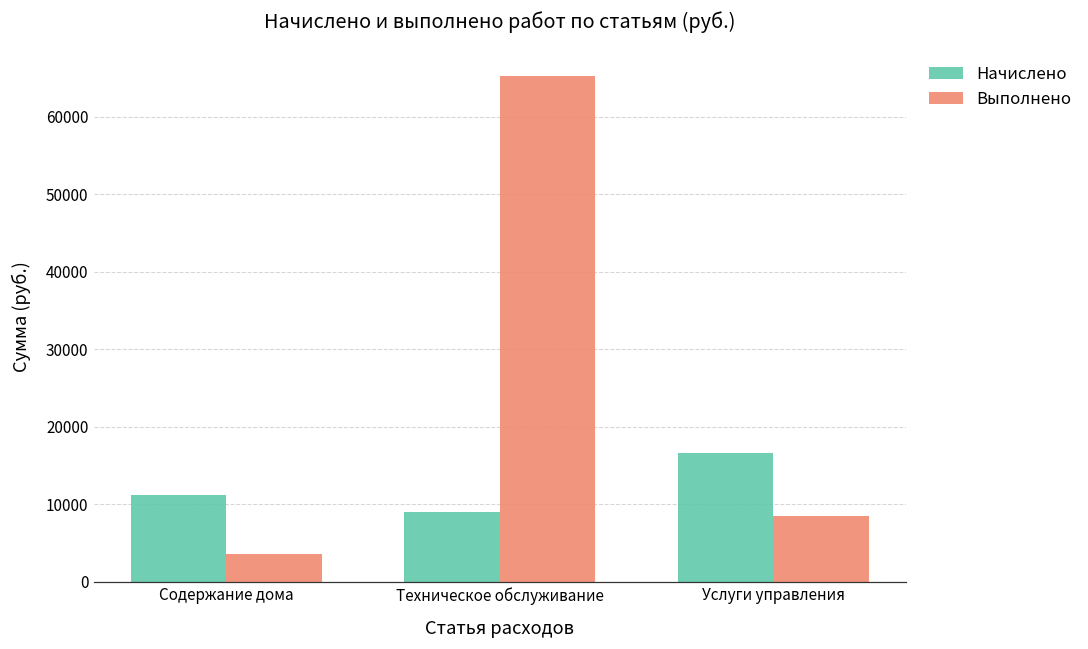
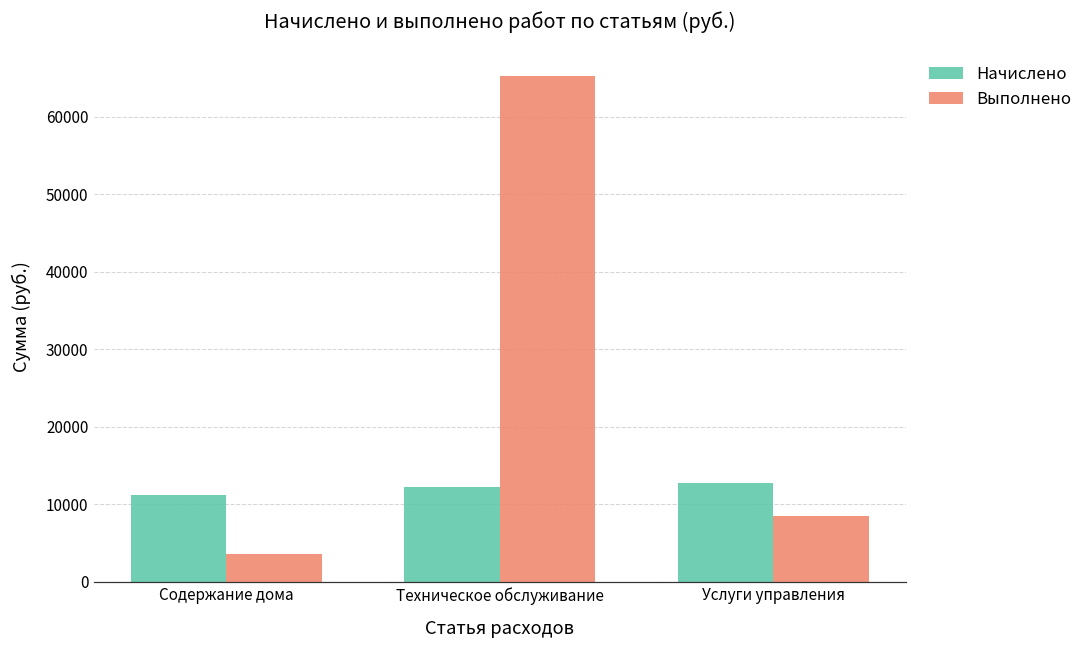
Начислено, Техническое обслуживание: 9000 -> 12000
Начислено, Услуги управления: 17000 -> 13000
